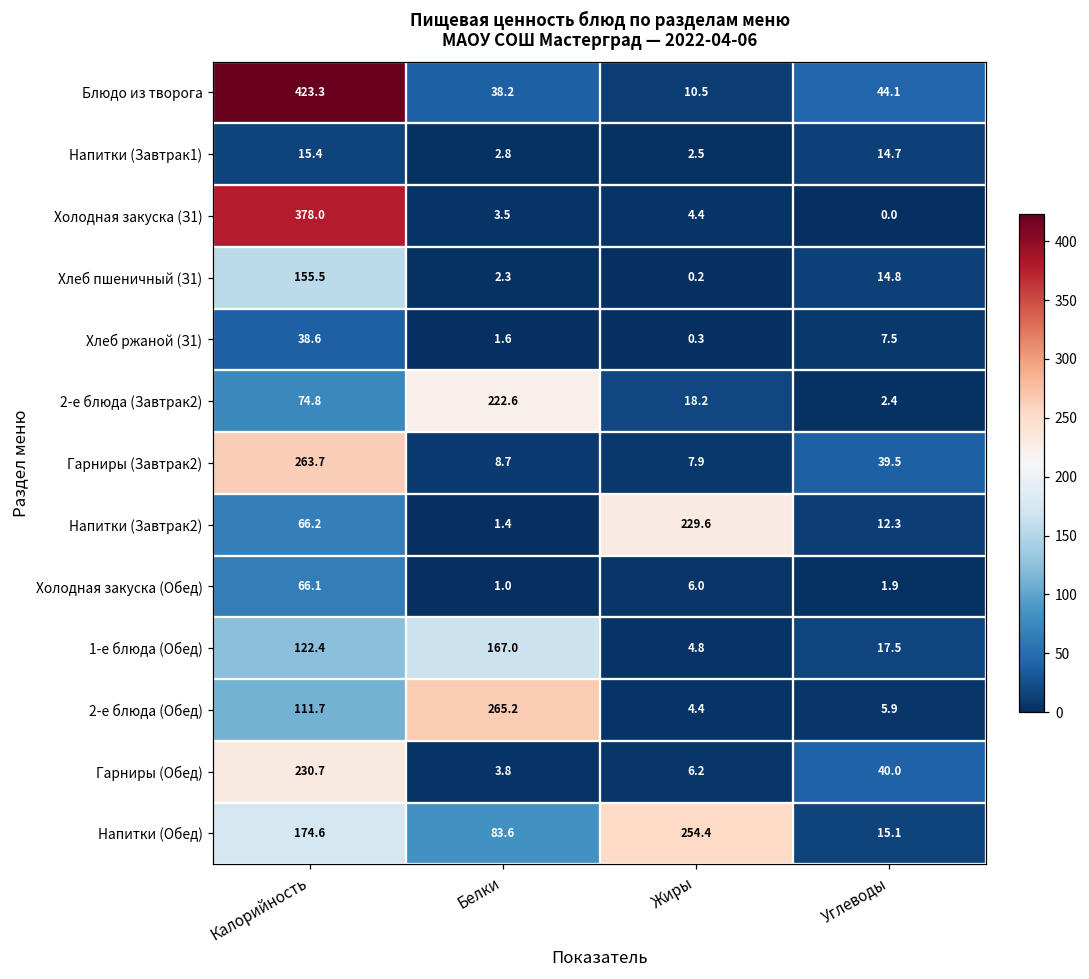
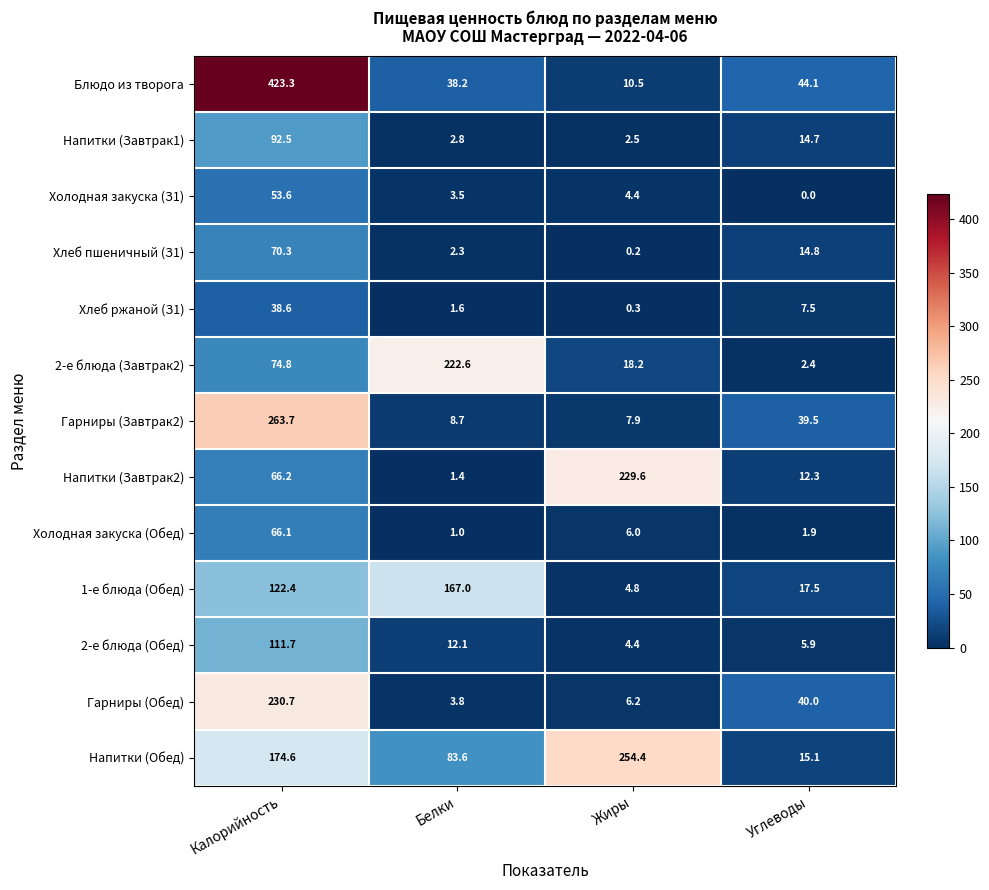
Напитки (Завтрак1), Калорийность: 15.4 -> 92.5
Холодная закуска (З1), Калорийность: 378.0 -> 53.6
Хлеб пшеничный (З1), Калорийность: 155.5 -> 70.3
2-е блюда (Обед), Белки: 265.2 -> 12.1
